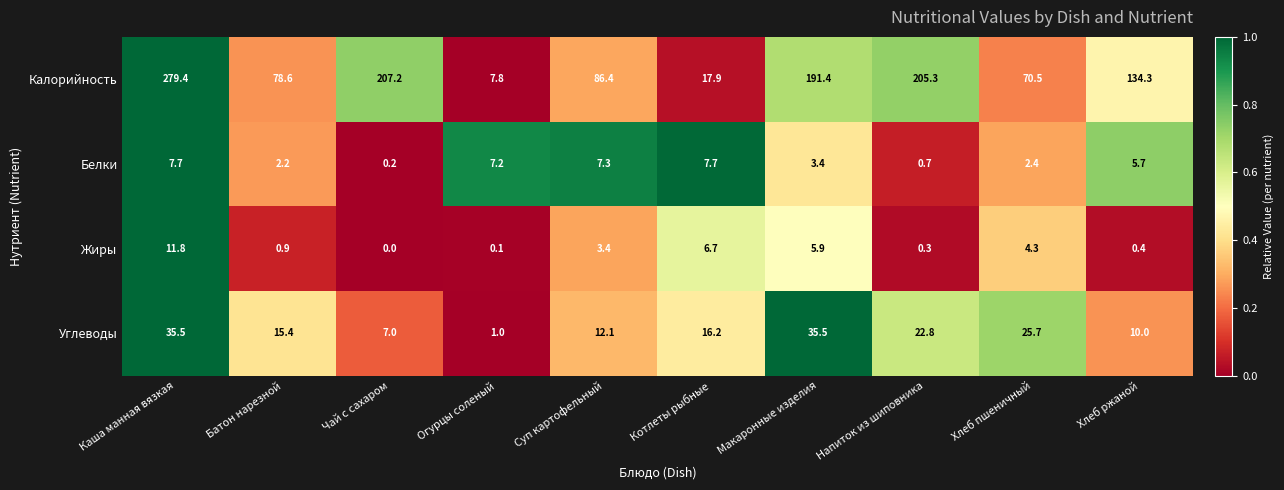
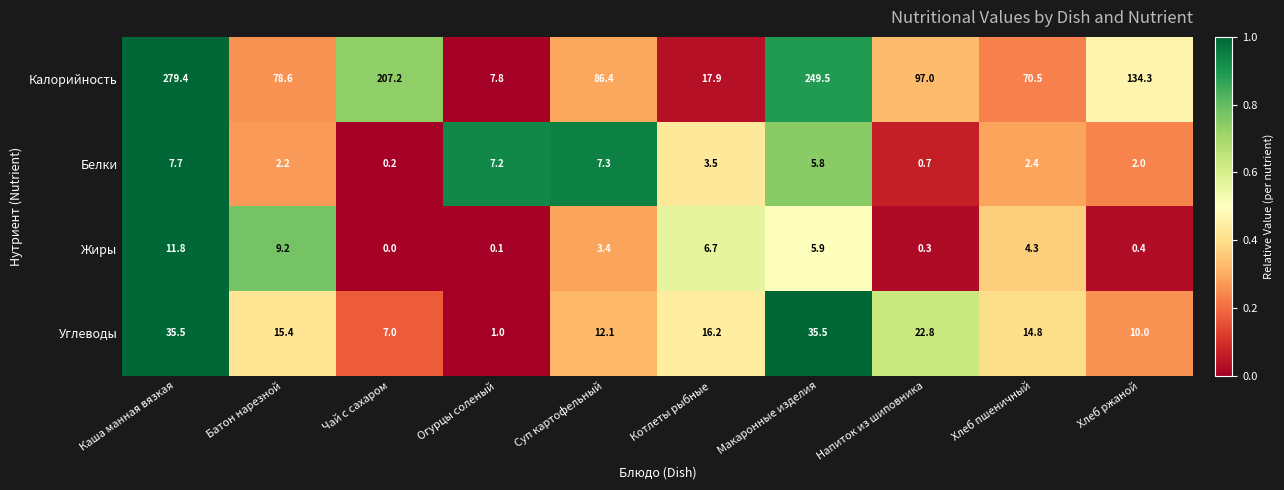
Калорийность, Макаронные изделия: 191.4 -> 249.5
Калорийность, Напиток из шиповника: 205.3 -> 97.0
Белки, Котлеты рыбные: 7.7 -> 3.5
Белки, Макаронные изделия: 3.4 -> 5.8
Белки, Хлеб ржаной: 5.7 -> 2.0
Жиры, Батон нарезной: 0.9 -> 9.2
Углеводы, Хлеб пшеничный: 25.7 -> 14.8
